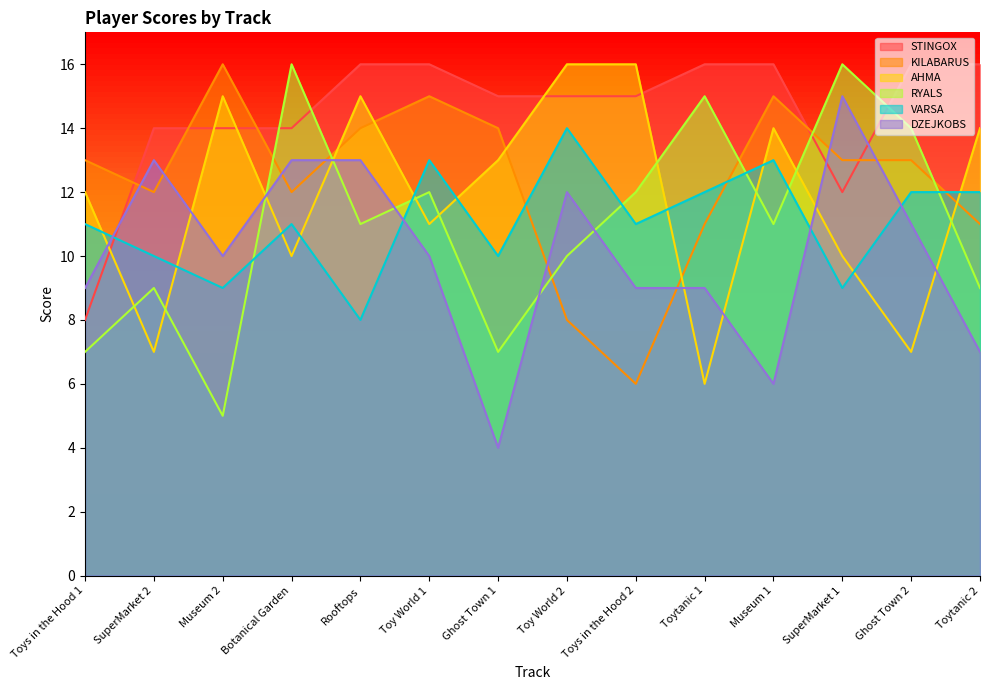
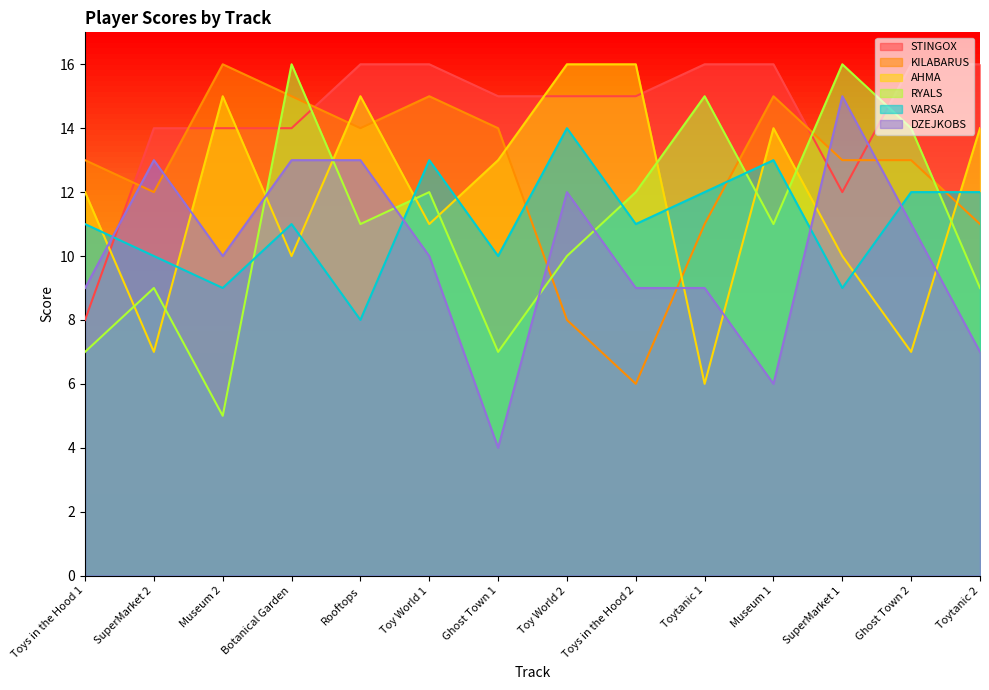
KILABARUS, Botanical Garden: 12 -> 15
